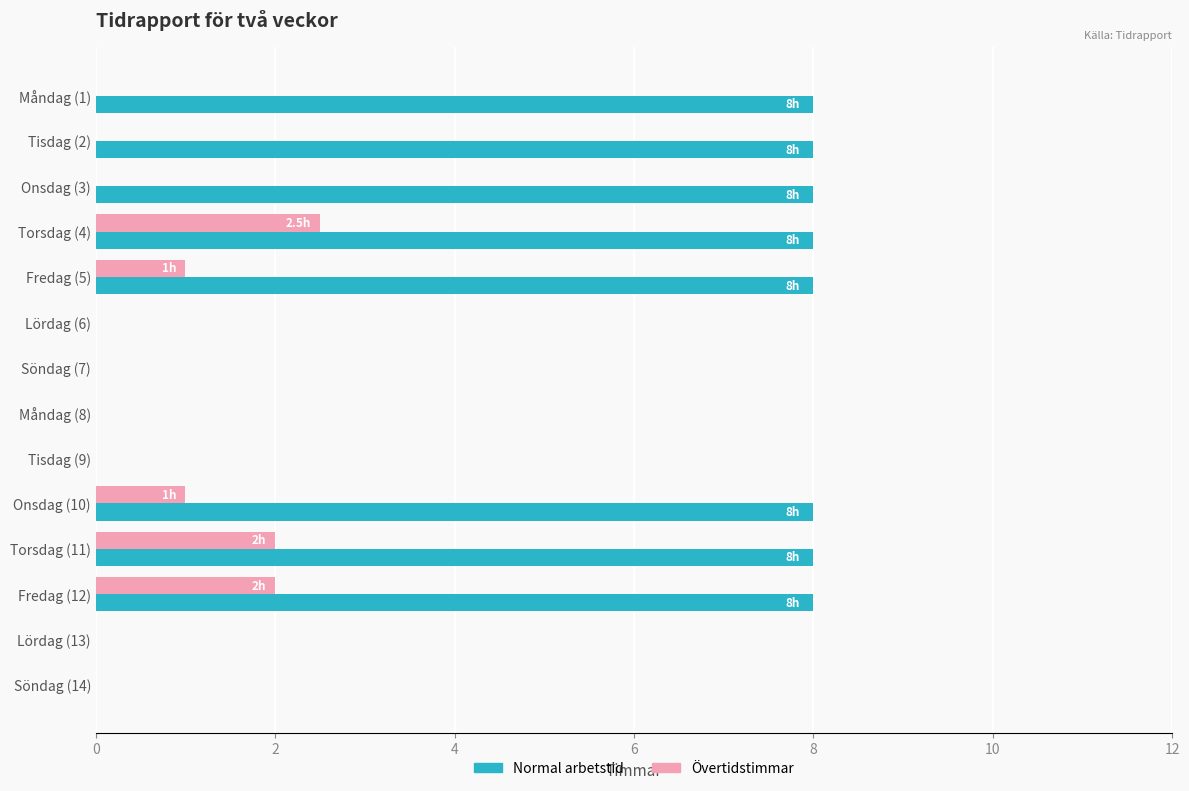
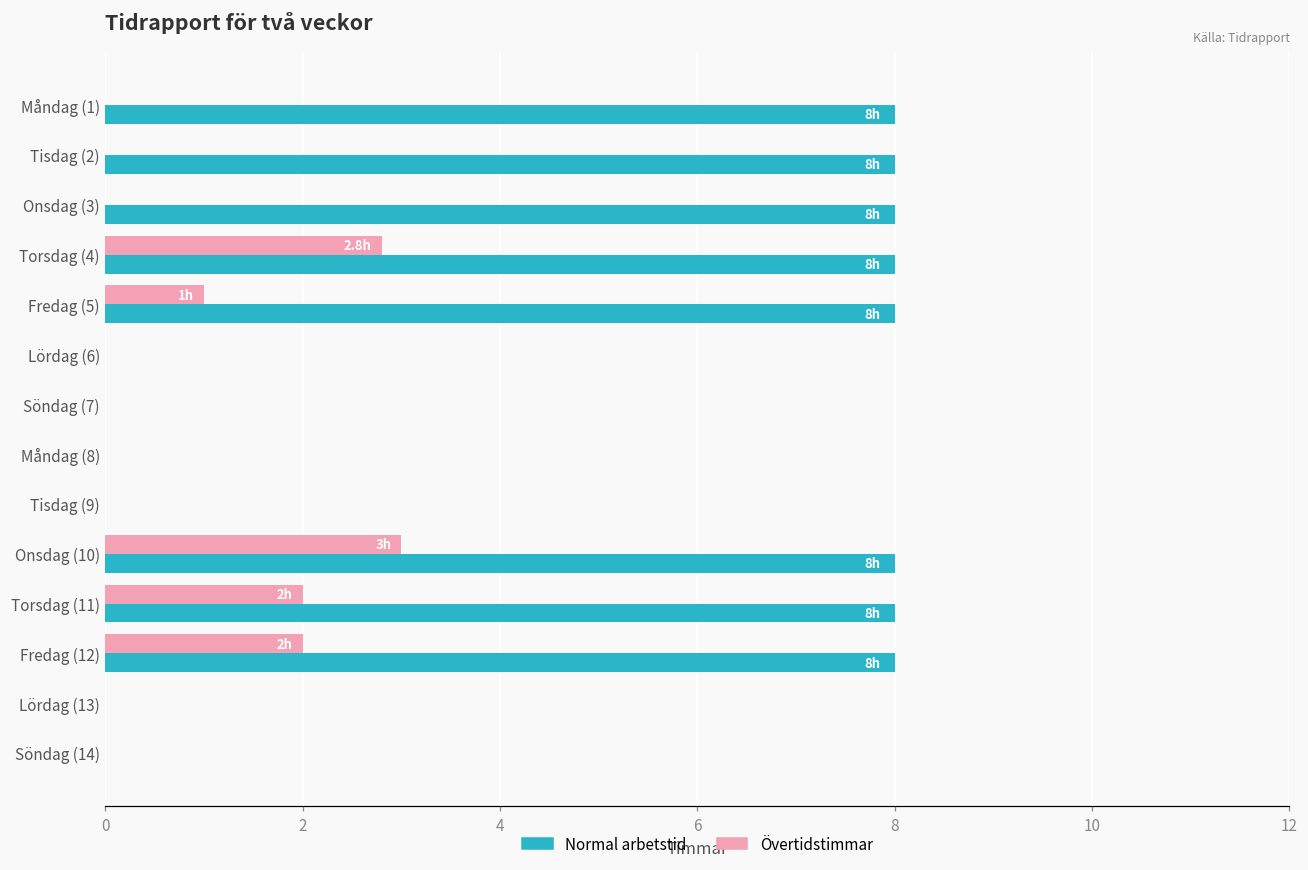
Övertidstimmar, Torsdag (4): 2.5h -> 2.8h
Övertidstimmar, Onsdag (10): 1h -> 3h
